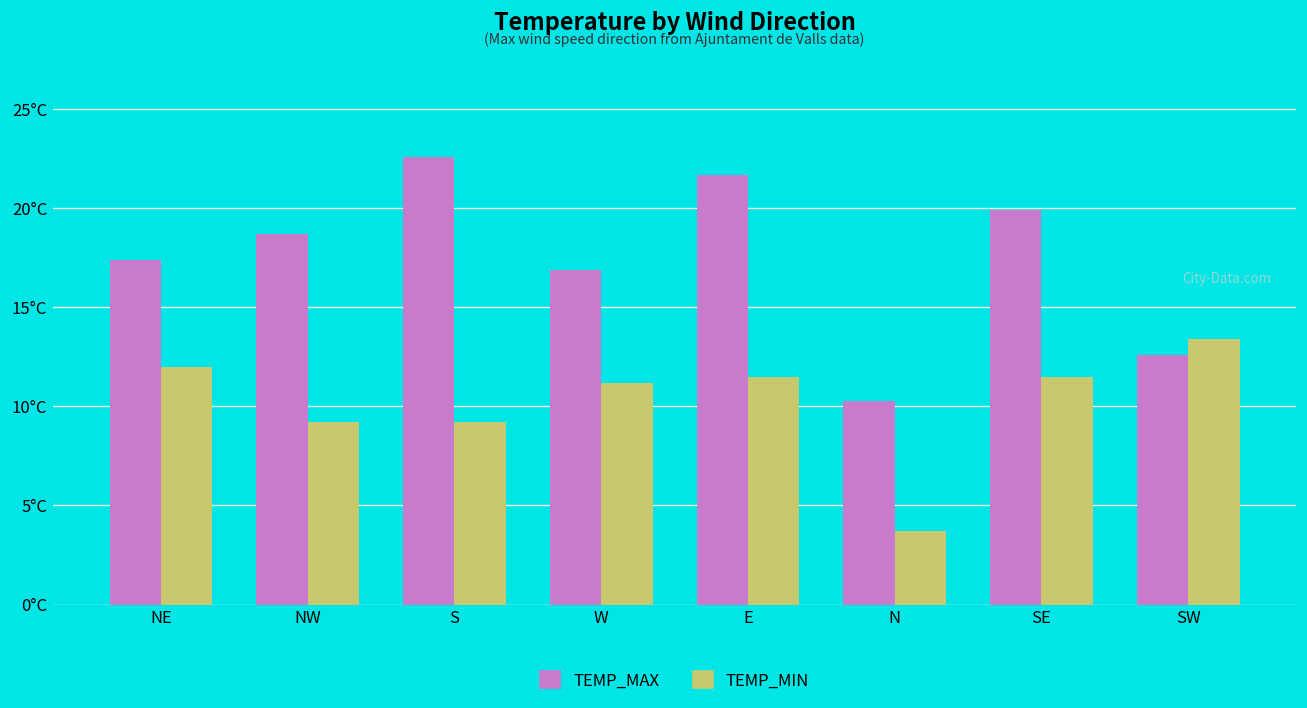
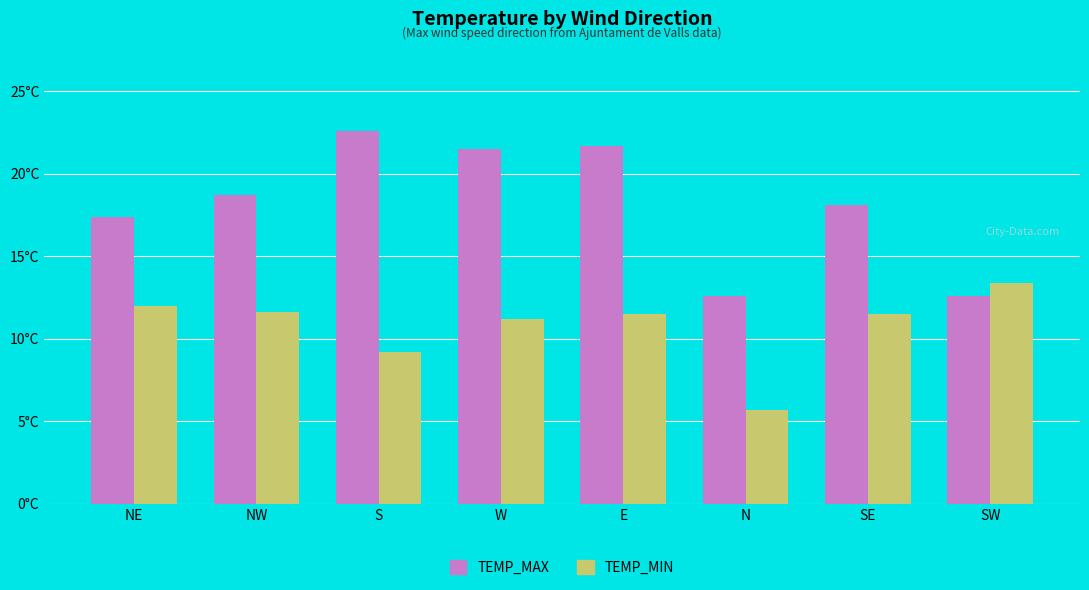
TEMP_MIN, NW: 9.2°C -> 11.6°C
TEMP_MAX, W: 16.9°C -> 21.5°C
TEMP_MAX, N: 10.3°C -> 12.6°C
TEMP_MIN, N: 3.7°C -> 5.7°C
TEMP_MAX, SE: 19.9°C -> 18.1°C
